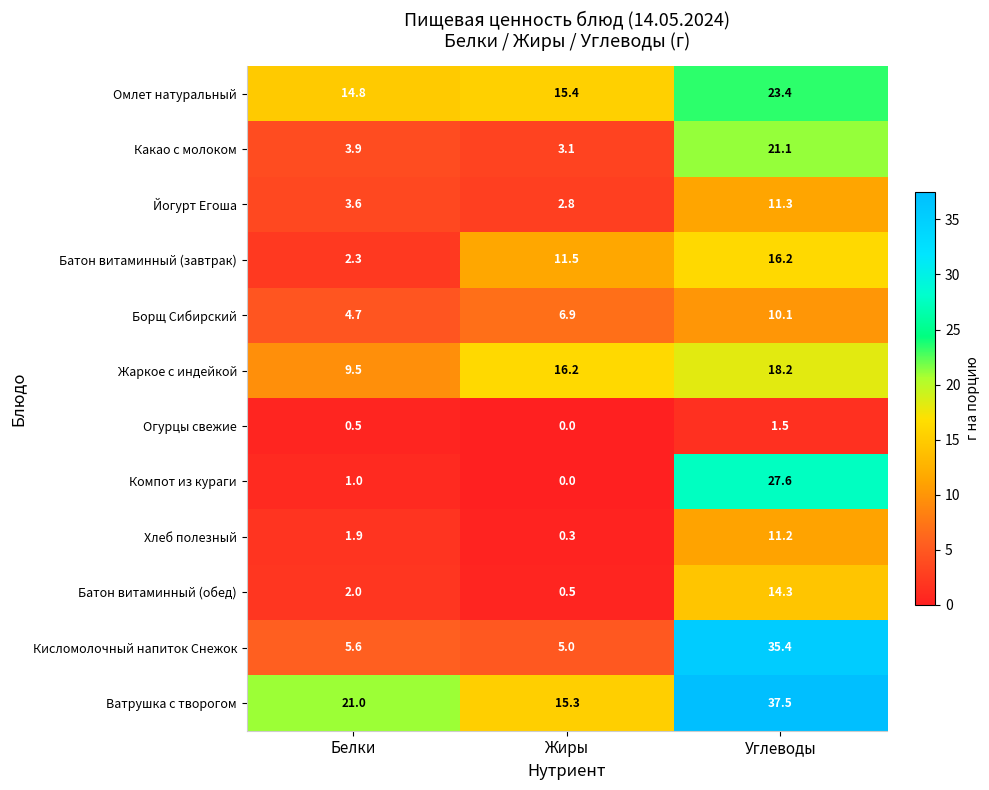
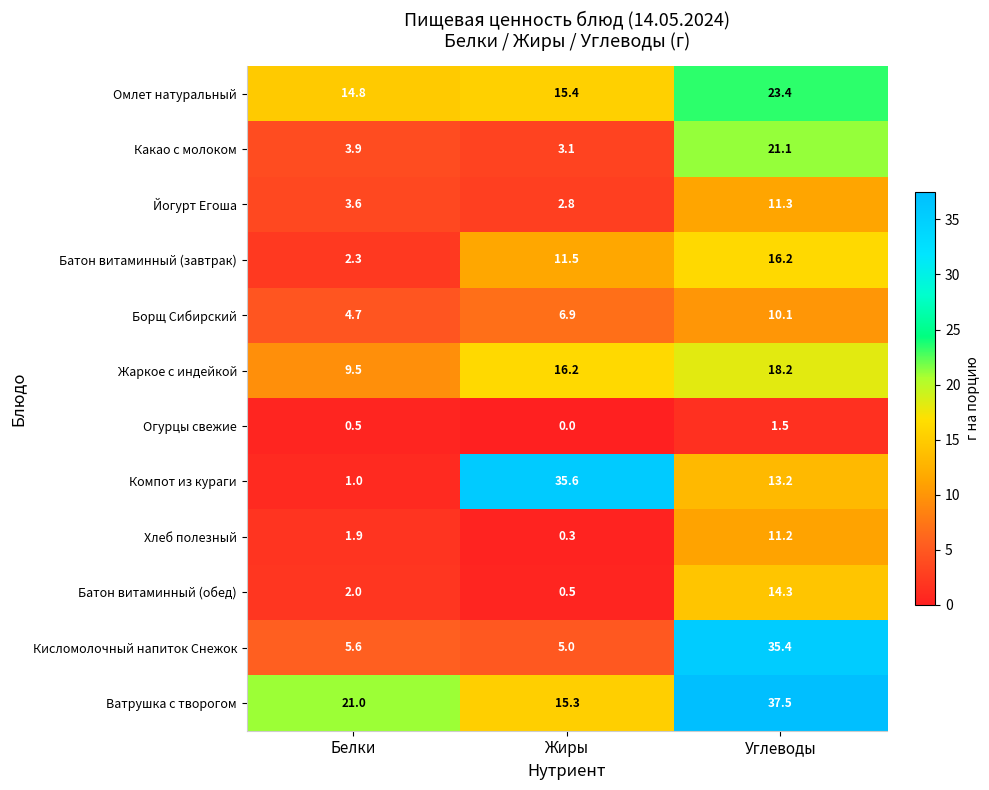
Компот из кураги, Жиры: 0.0 -> 35.6
Компот из кураги, Углеводы: 27.6 -> 13.2
